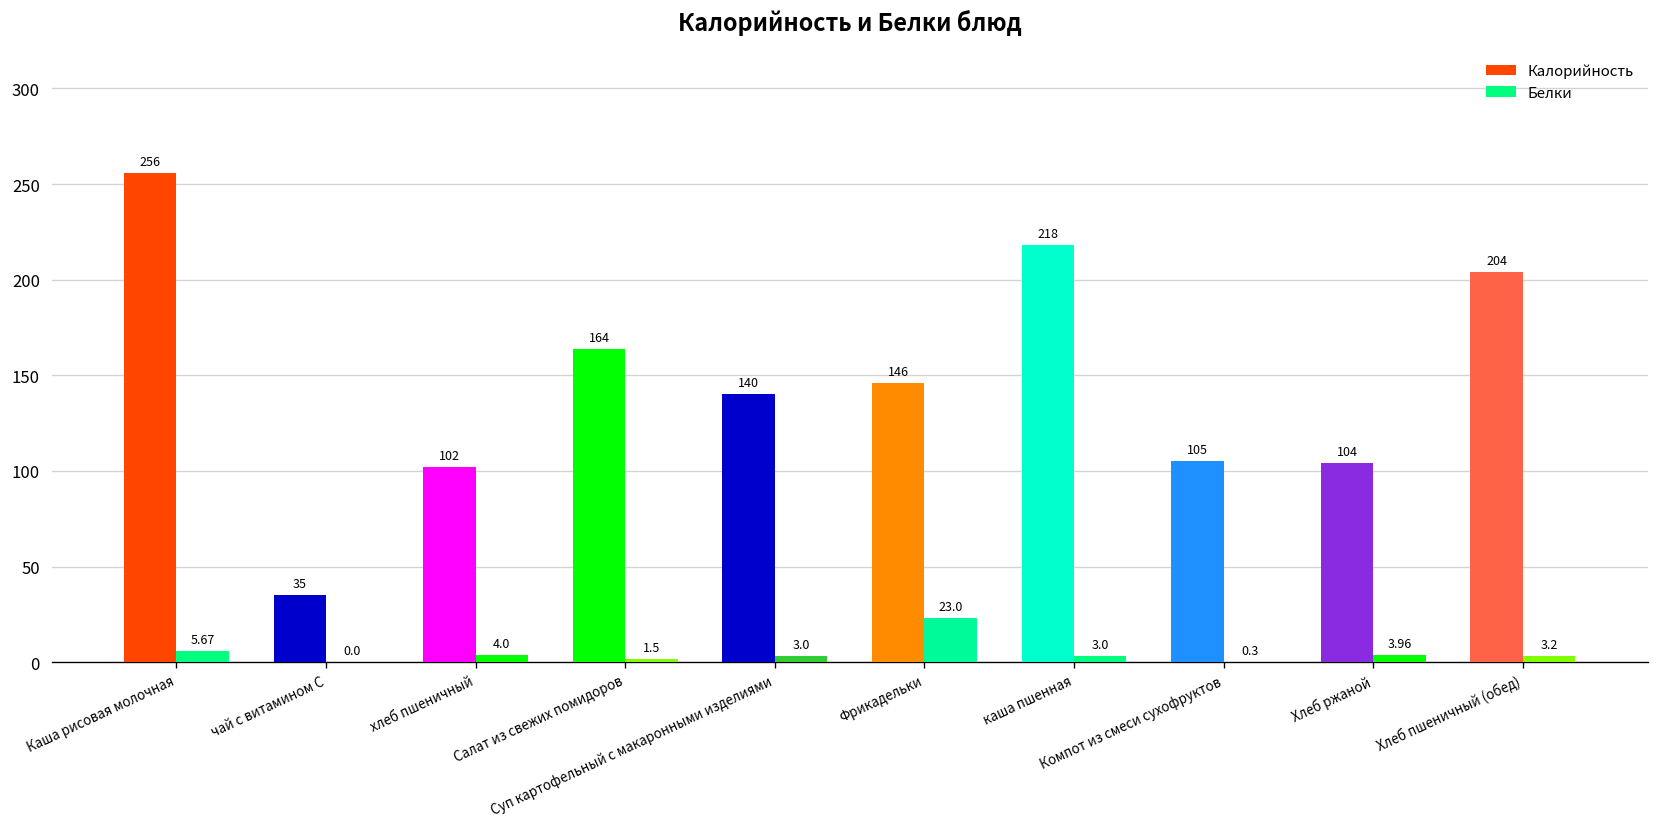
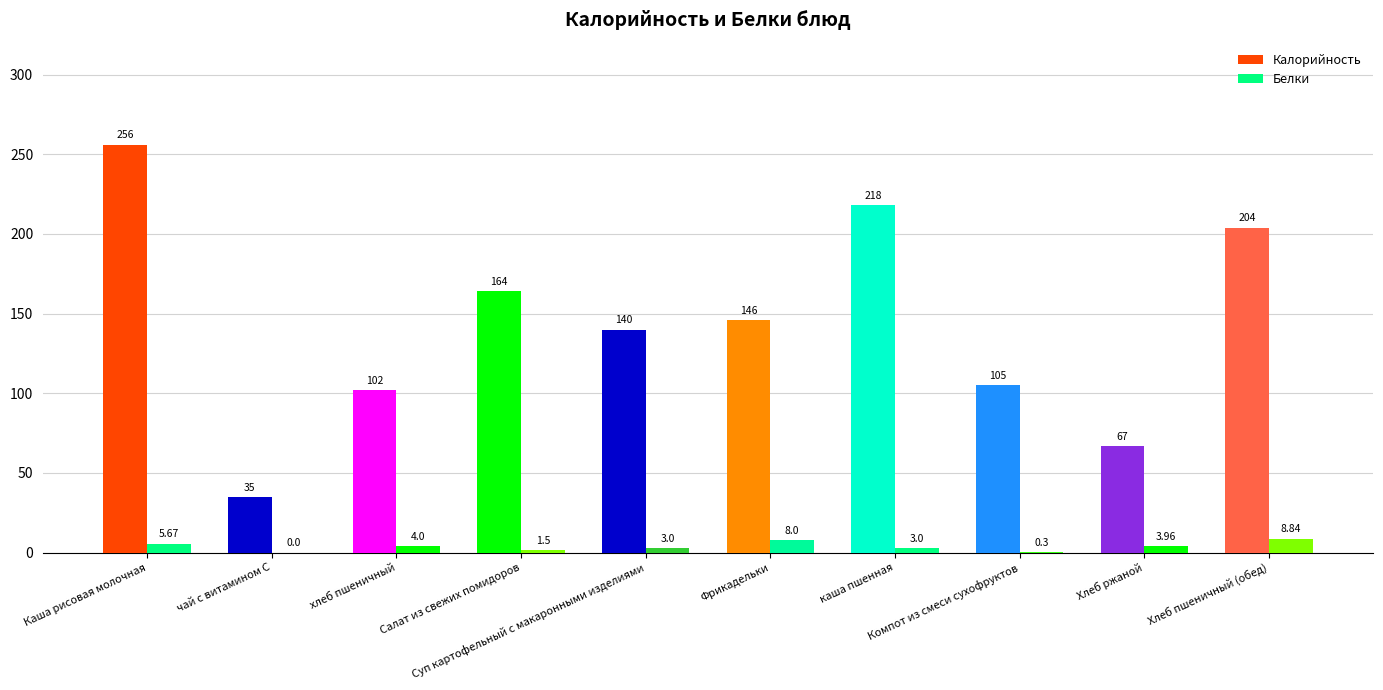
Белки, Фрикадельки: 23.0 -> 8.0
Калорийность, Хлеб ржаной: 104 -> 67
Белки, Хлеб пшеничный (обед): 3.2 -> 8.84
